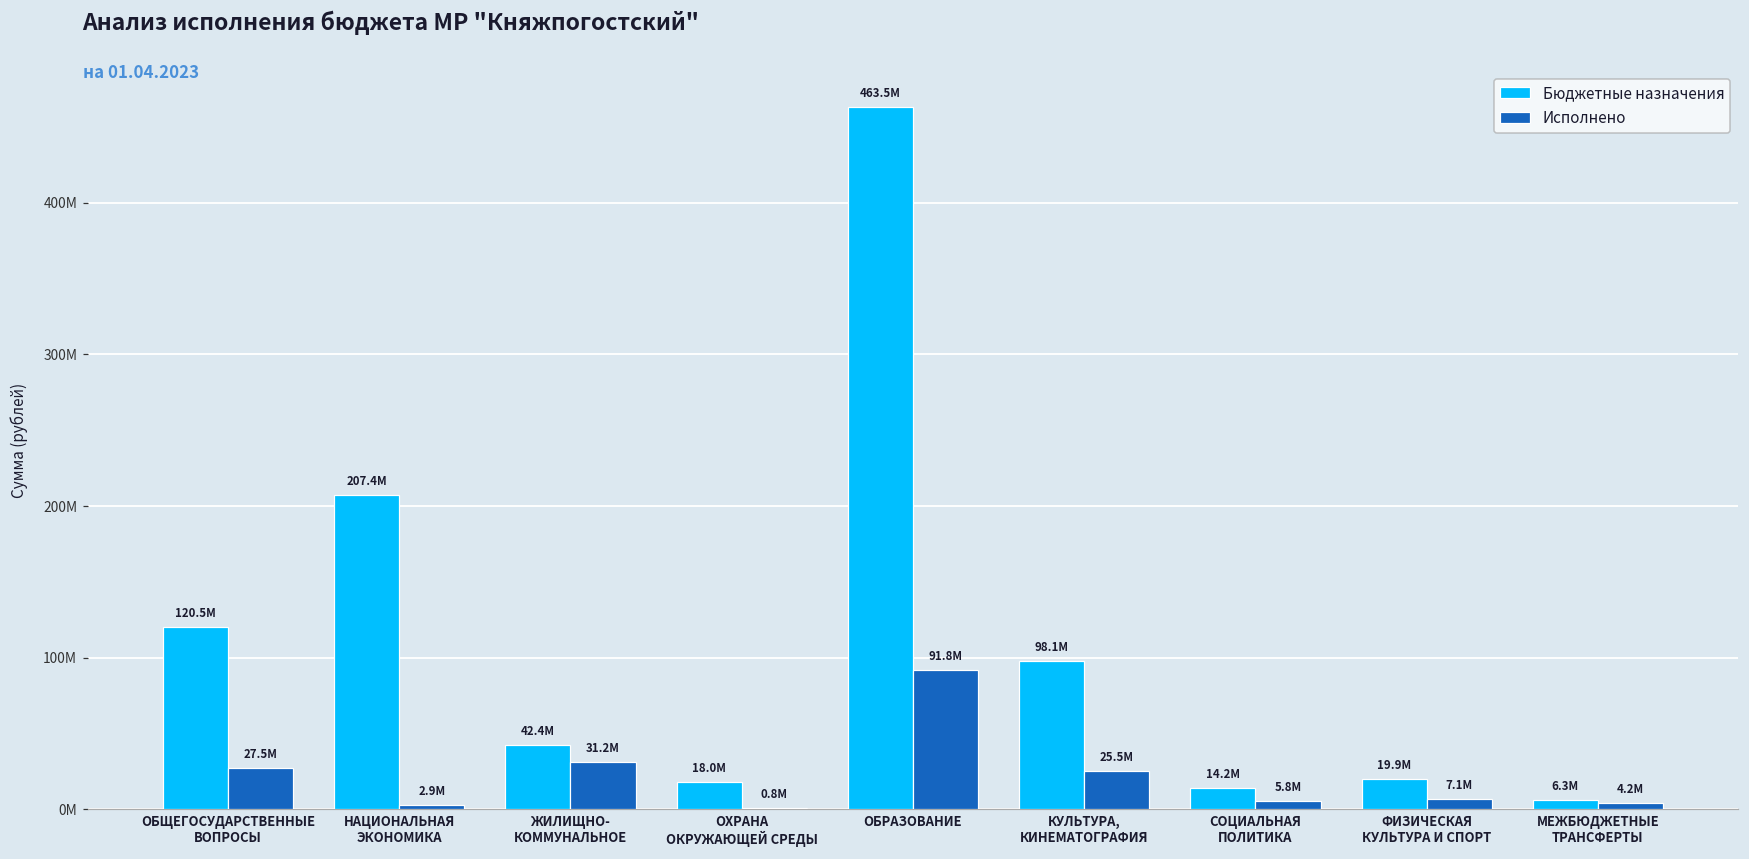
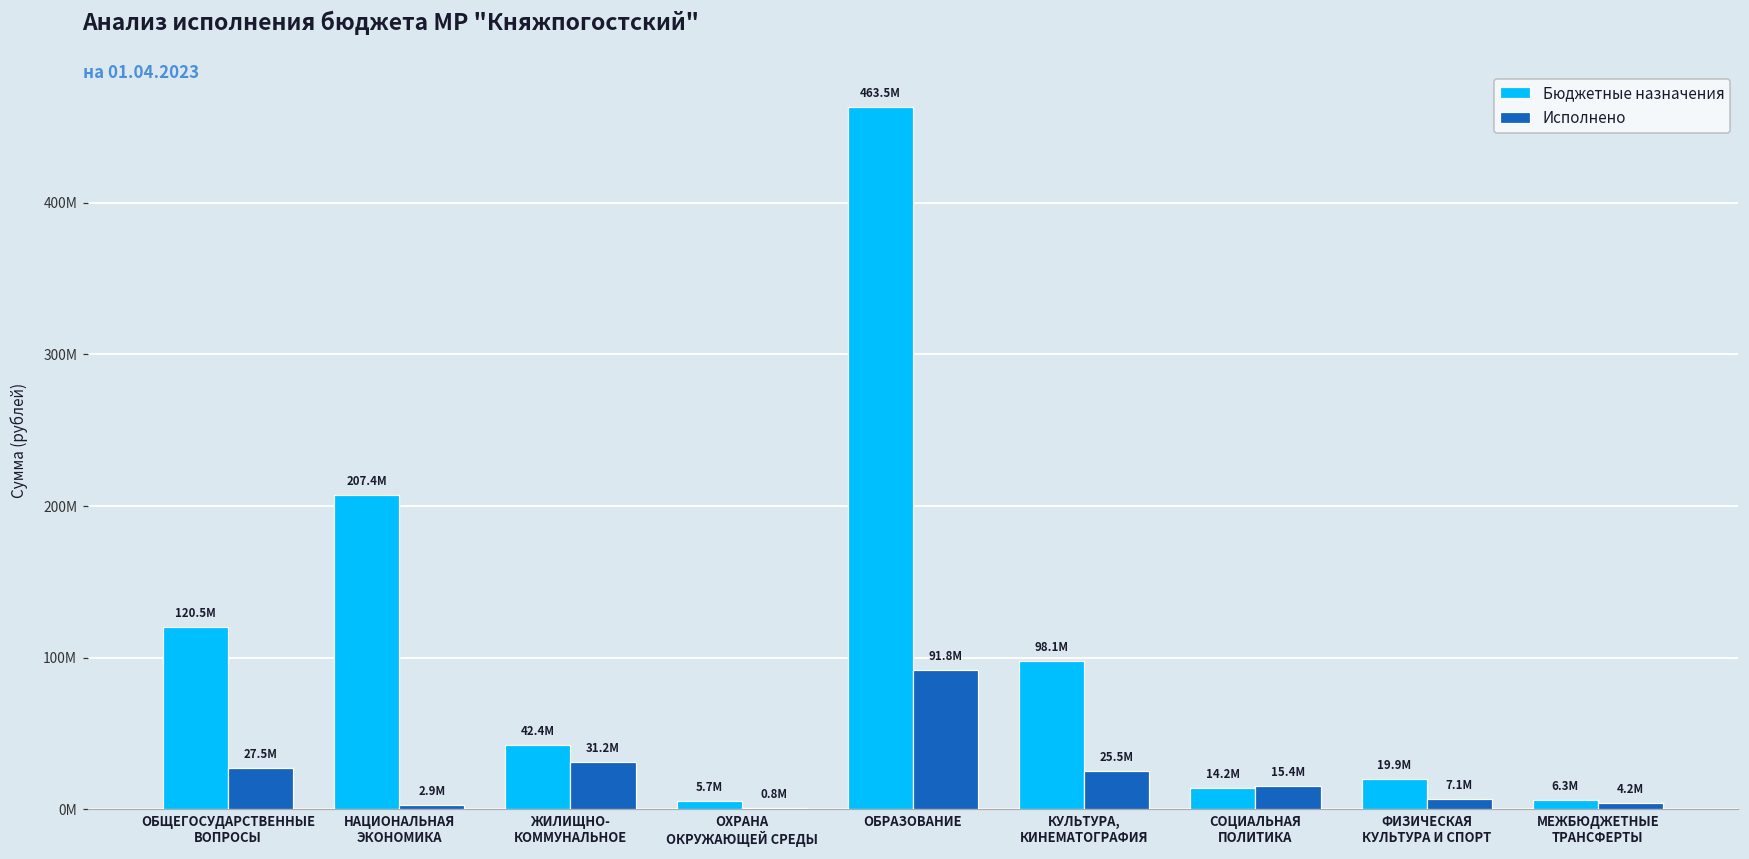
Бюджетные назначения, ОХРАНА ОКРУЖАЮЩЕЙ СРЕДЫ: 18.0M -> 5.7M
Исполнено, СОЦИАЛЬНАЯ ПОЛИТИКА: 5.8M -> 15.4M
